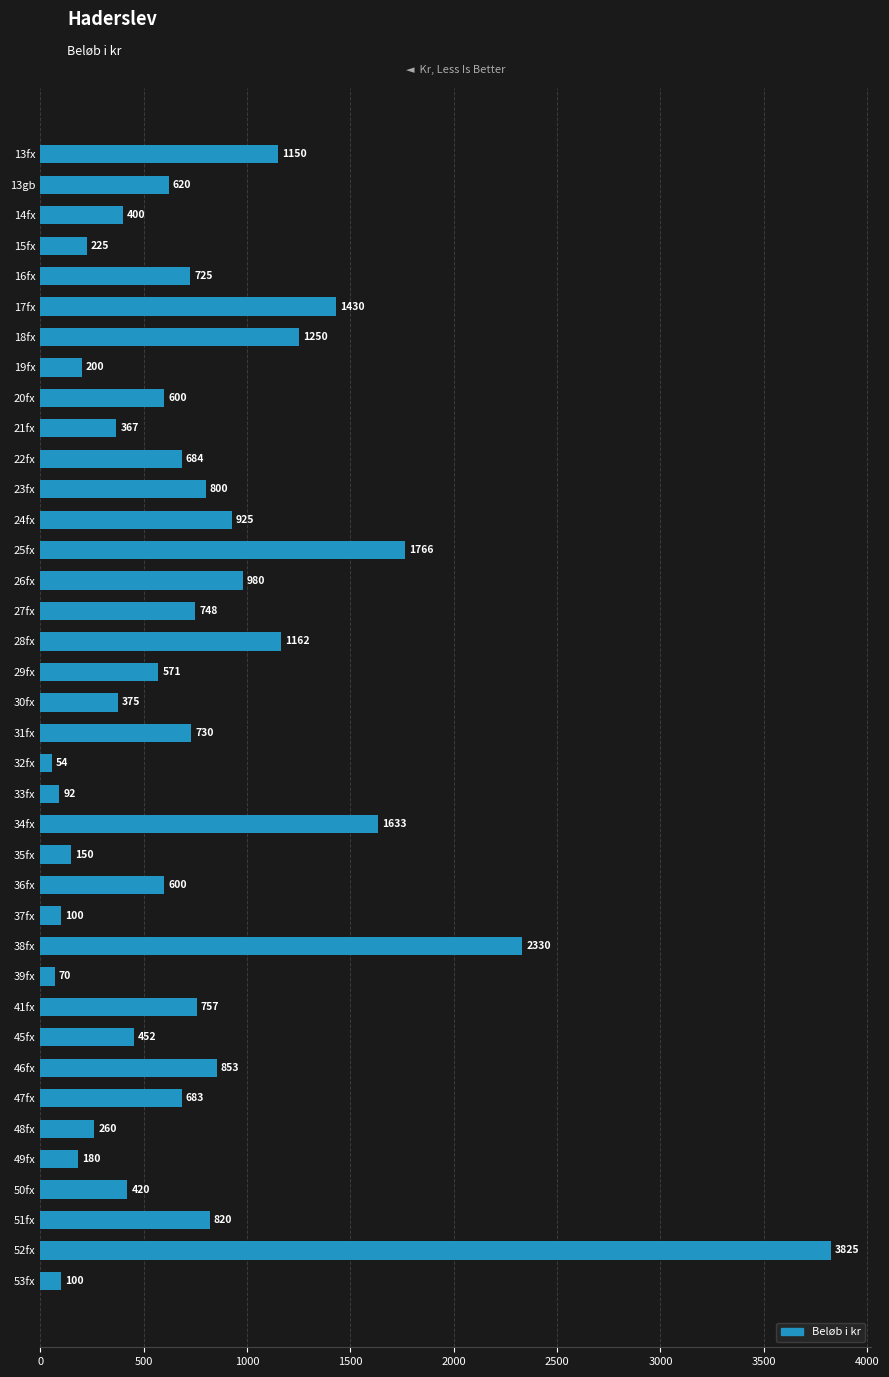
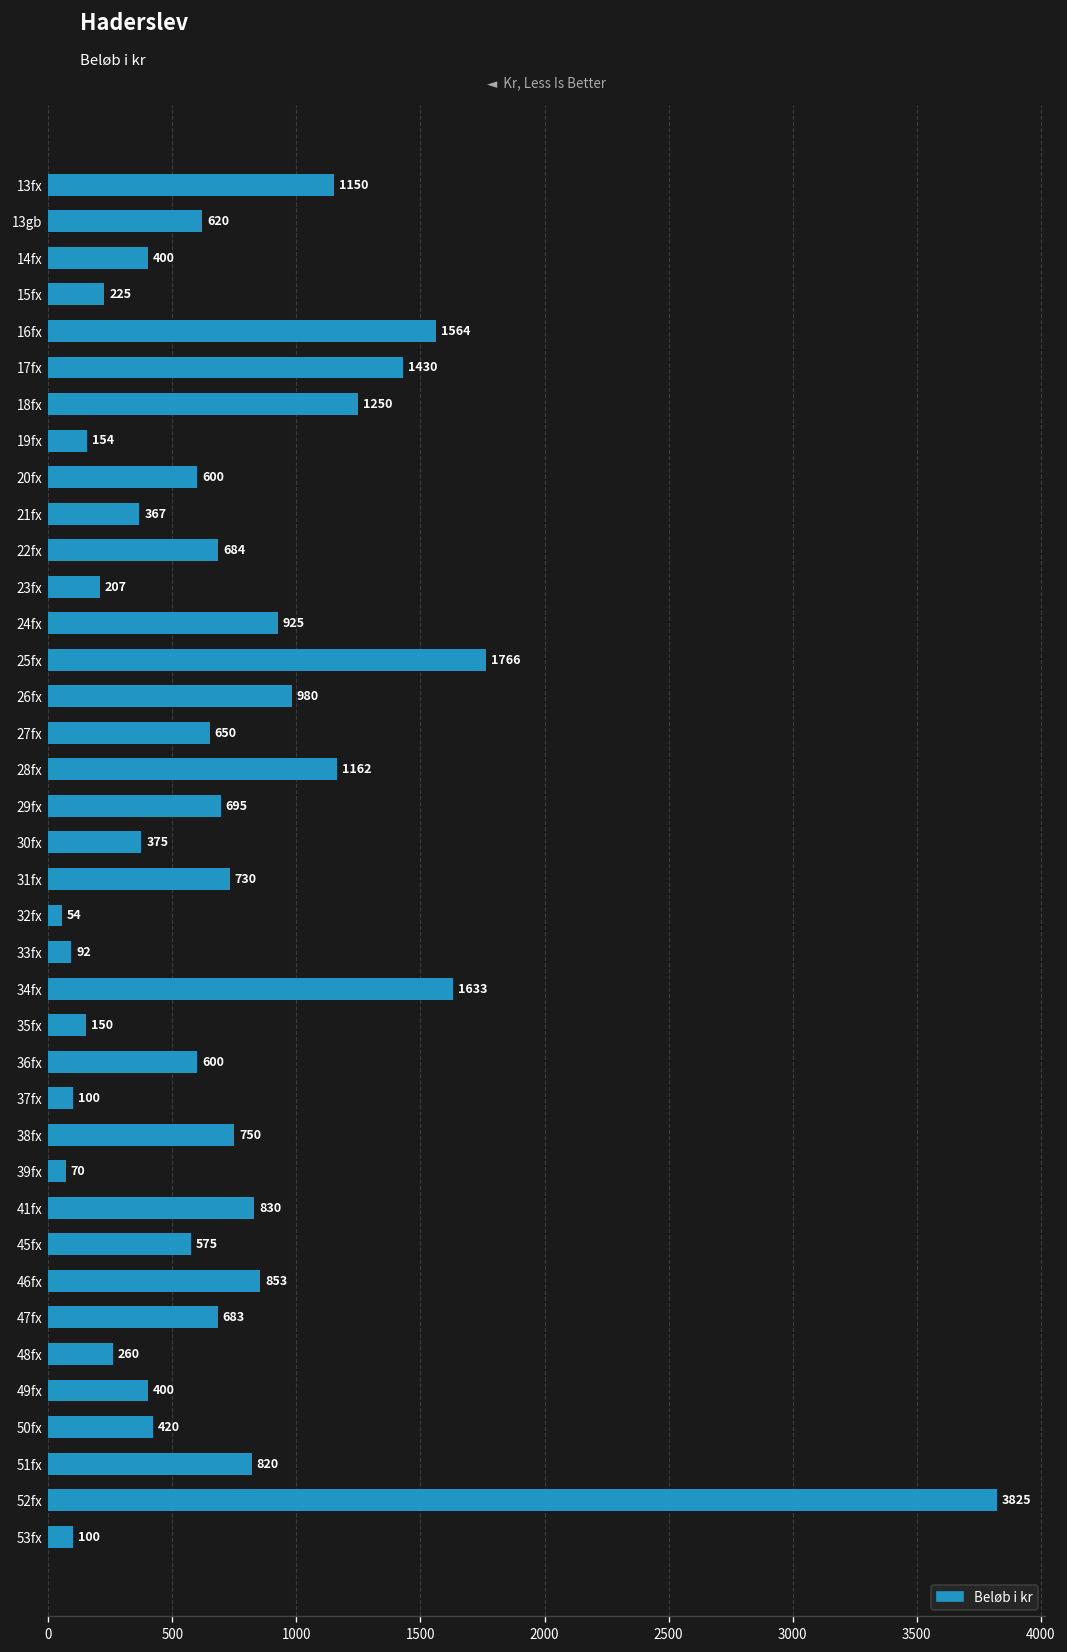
16fx: 725 -> 1564
19fx: 200 -> 154
23fx: 800 -> 207
27fx: 748 -> 650
29fx: 571 -> 695
38fx: 2330 -> 750
41fx: 757 -> 830
45fx: 452 -> 575
49fx: 180 -> 400
